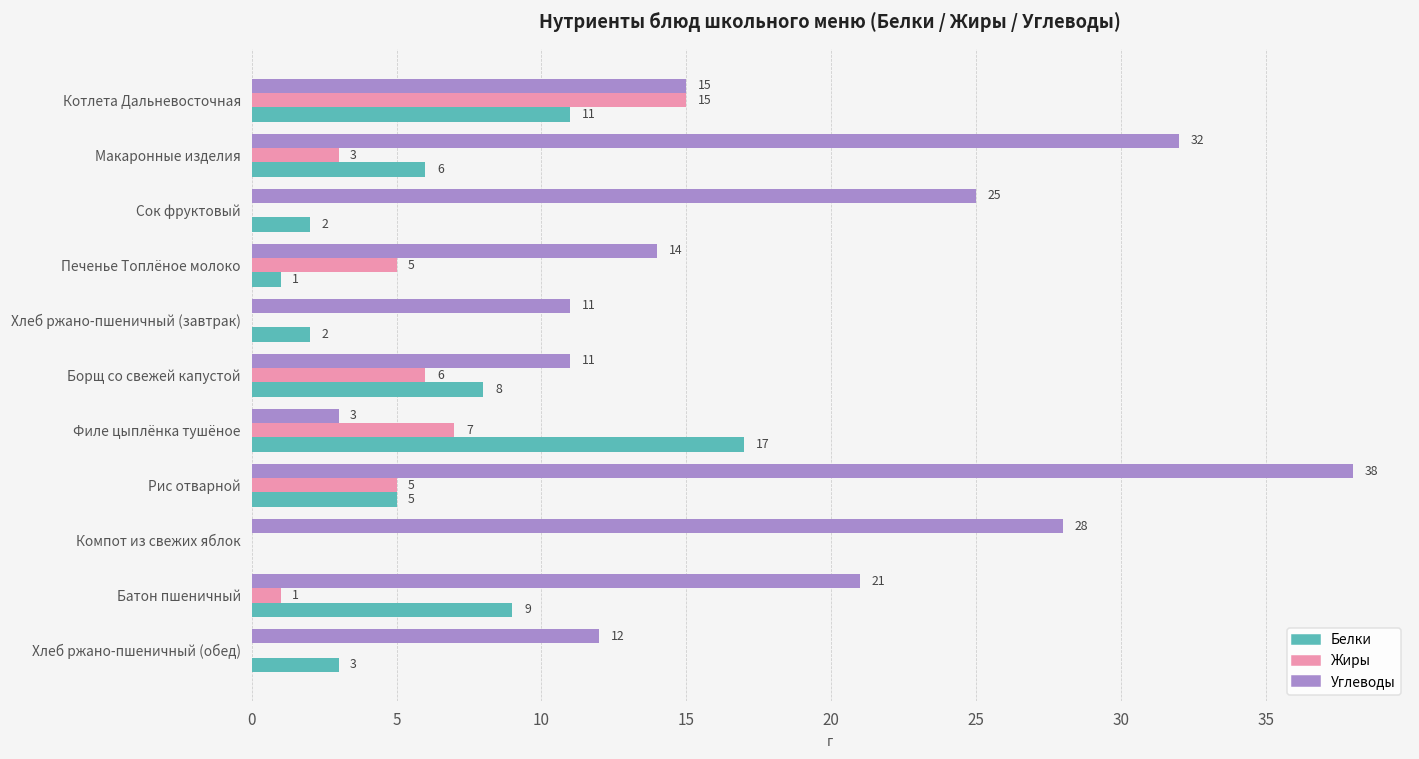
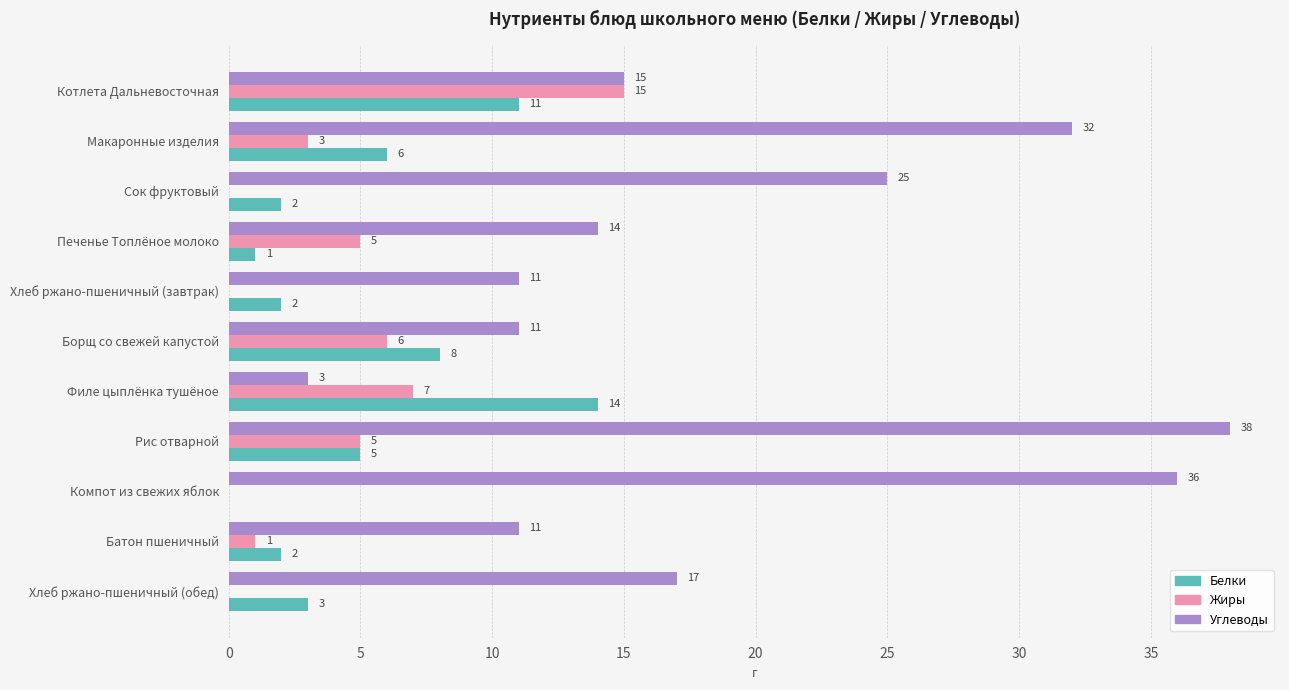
Белки, Филе цыплёнка тушёное: 17 -> 14
Углеводы, Компот из свежих яблок: 28 -> 36
Углеводы, Батон пшеничный: 21 -> 11
Белки, Батон пшеничный: 9 -> 2
Углеводы, Хлеб ржано-пшеничный (обед): 12 -> 17
